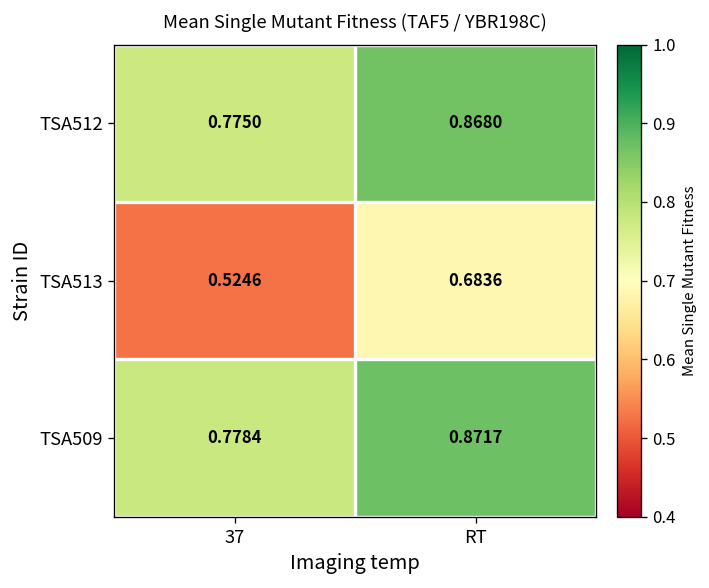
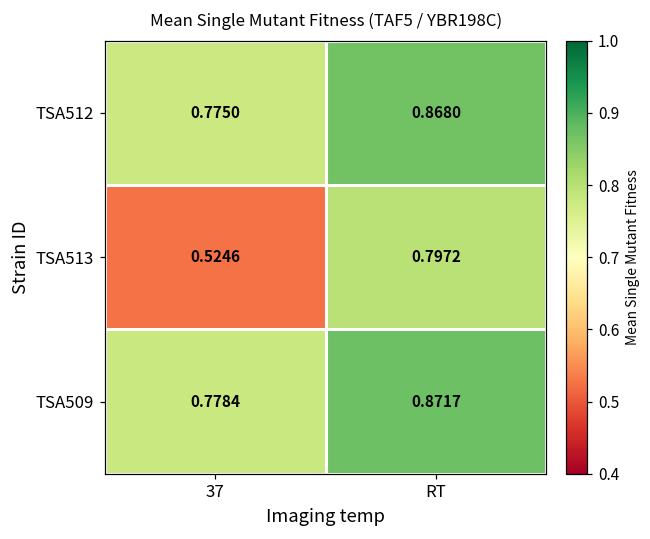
TSA513, RT: 0.6836 -> 0.7972
